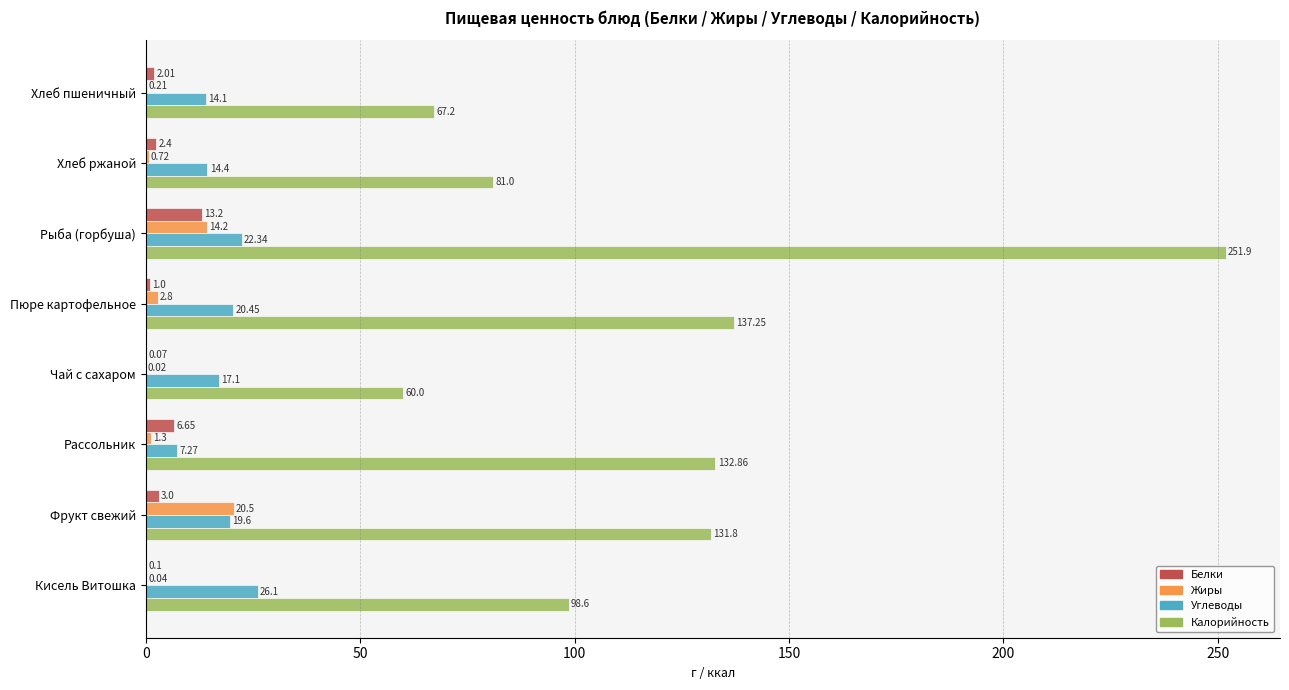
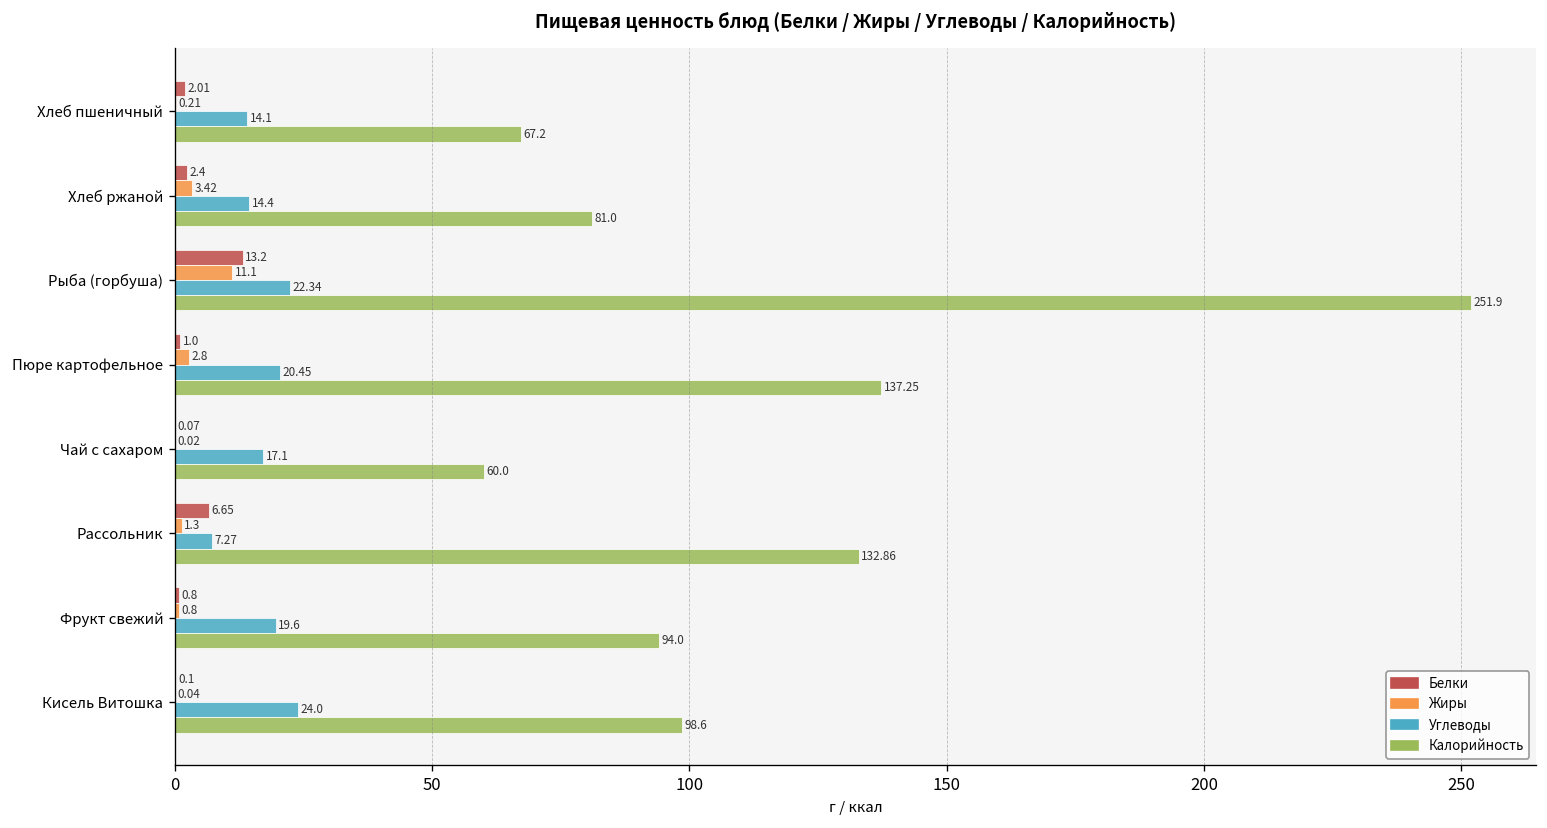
Жиры, Хлеб ржаной: 0.72 -> 3.42
Жиры, Рыба (горбуша): 14.2 -> 11.1
Белки, Фрукт свежий: 3.0 -> 0.8
Жиры, Фрукт свежий: 20.5 -> 0.8
Калорийность, Фрукт свежий: 131.8 -> 94.0
Углеводы, Кисель Витошка: 26.1 -> 24.0
